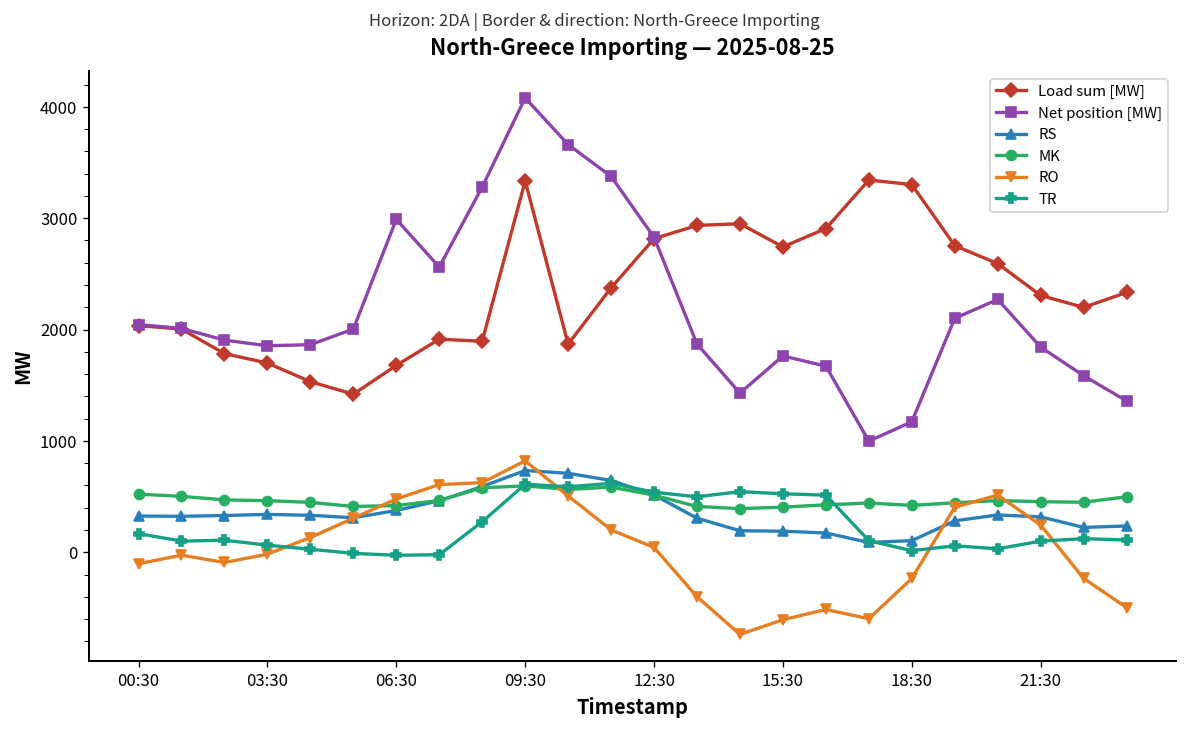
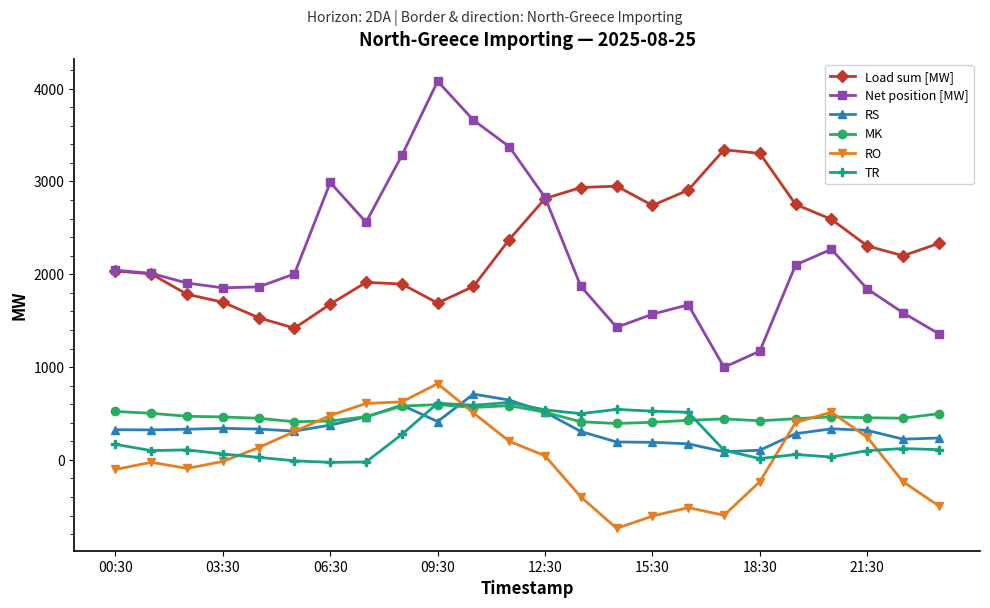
Load sum [MW], 09:30: 3300 -> 1700
RS, 09:30: 700 -> 400
Net position [MW], 15:30: 1800 -> 1600
